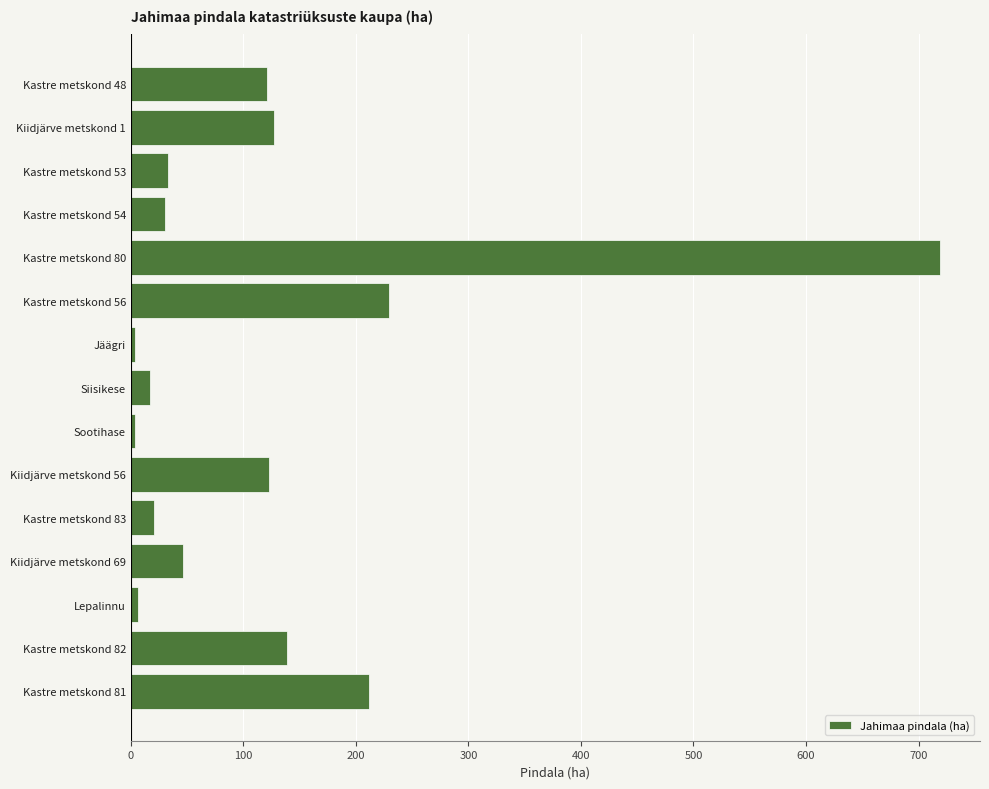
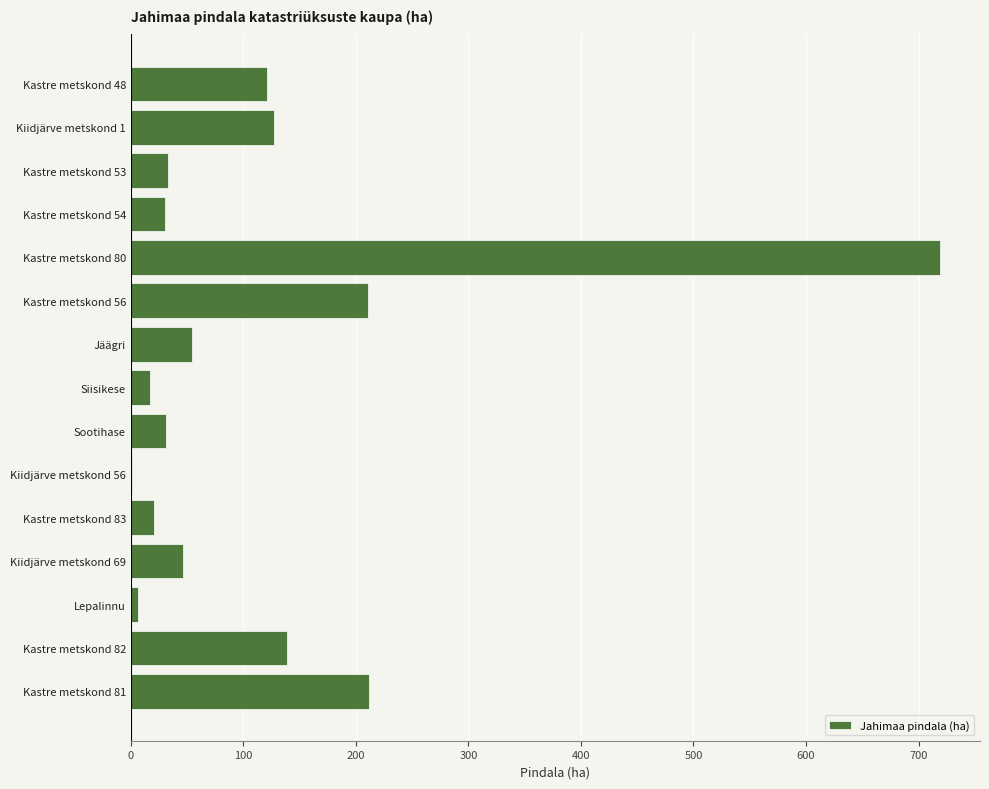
Kastre metskond 56: 230 -> 210
Jäägri: 4 -> 54
Sootihase: 3 -> 31
Kiidjärve metskond 56: 123 -> 1
